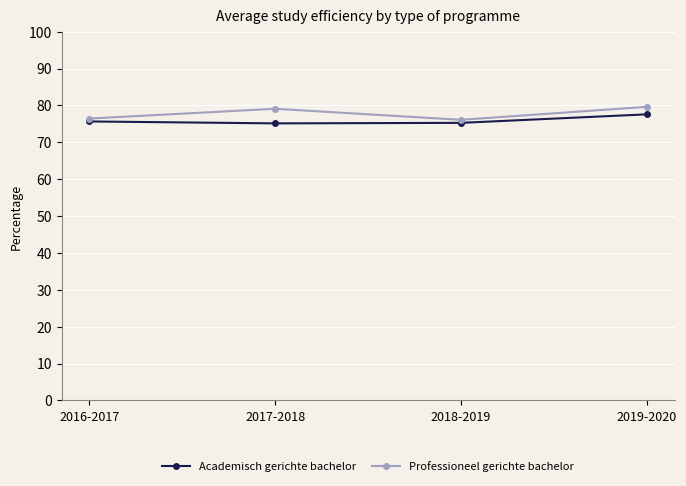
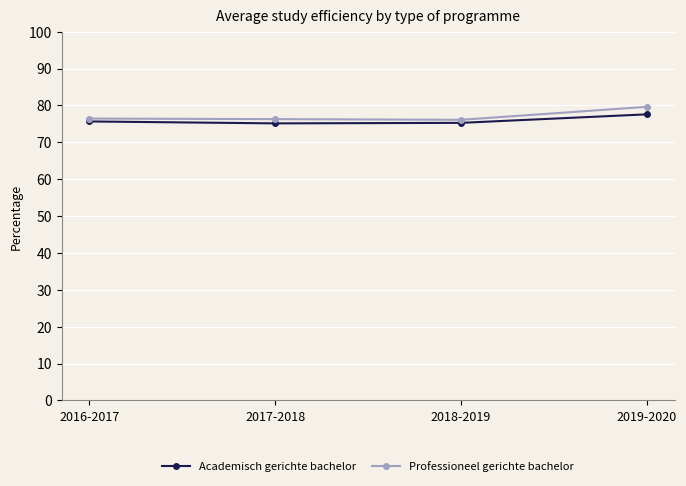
Professioneel gerichte bachelor, 2017-2018: 79 -> 76
